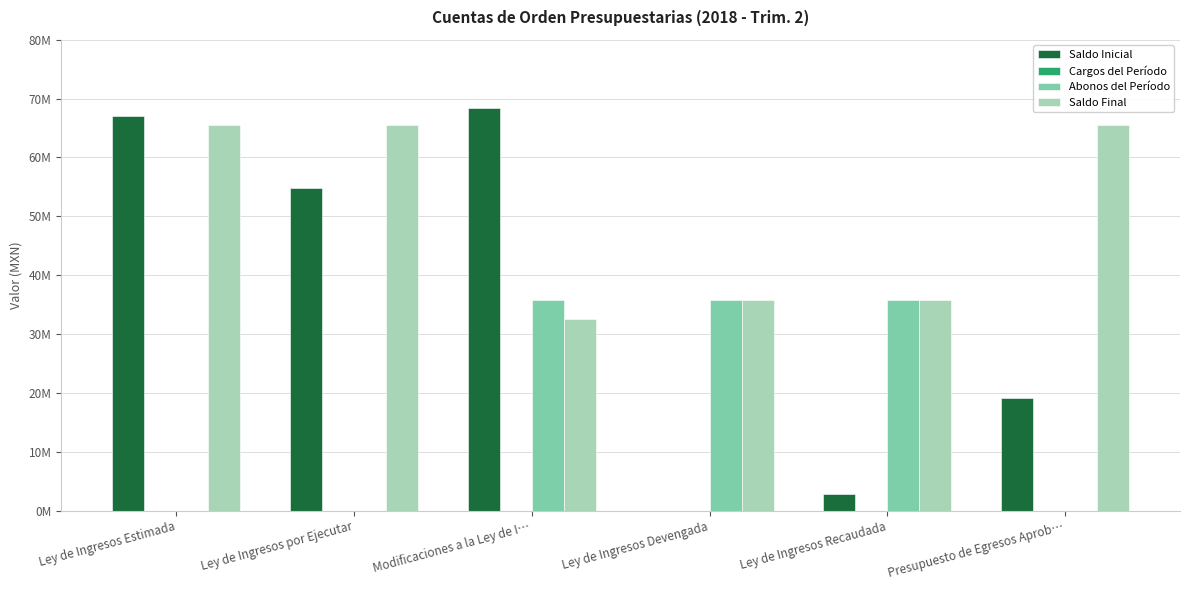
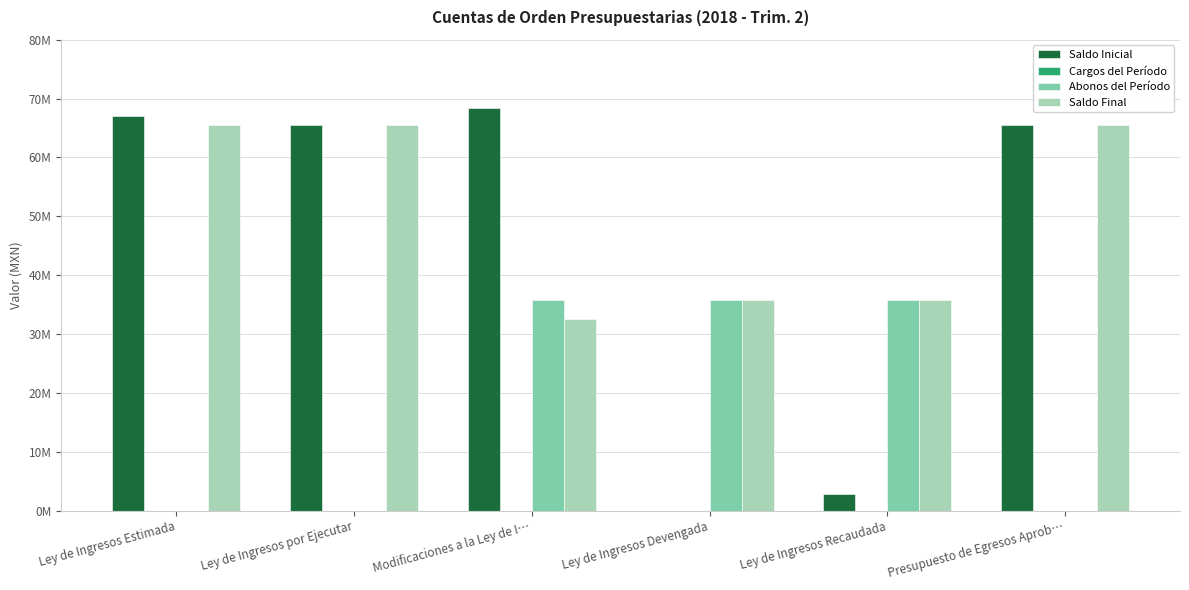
Saldo Inicial, Ley de Ingresos por Ejecutar: 55000000 -> 66000000
Saldo Inicial, Presupuesto de Egresos Aprob…: 19000000 -> 66000000
